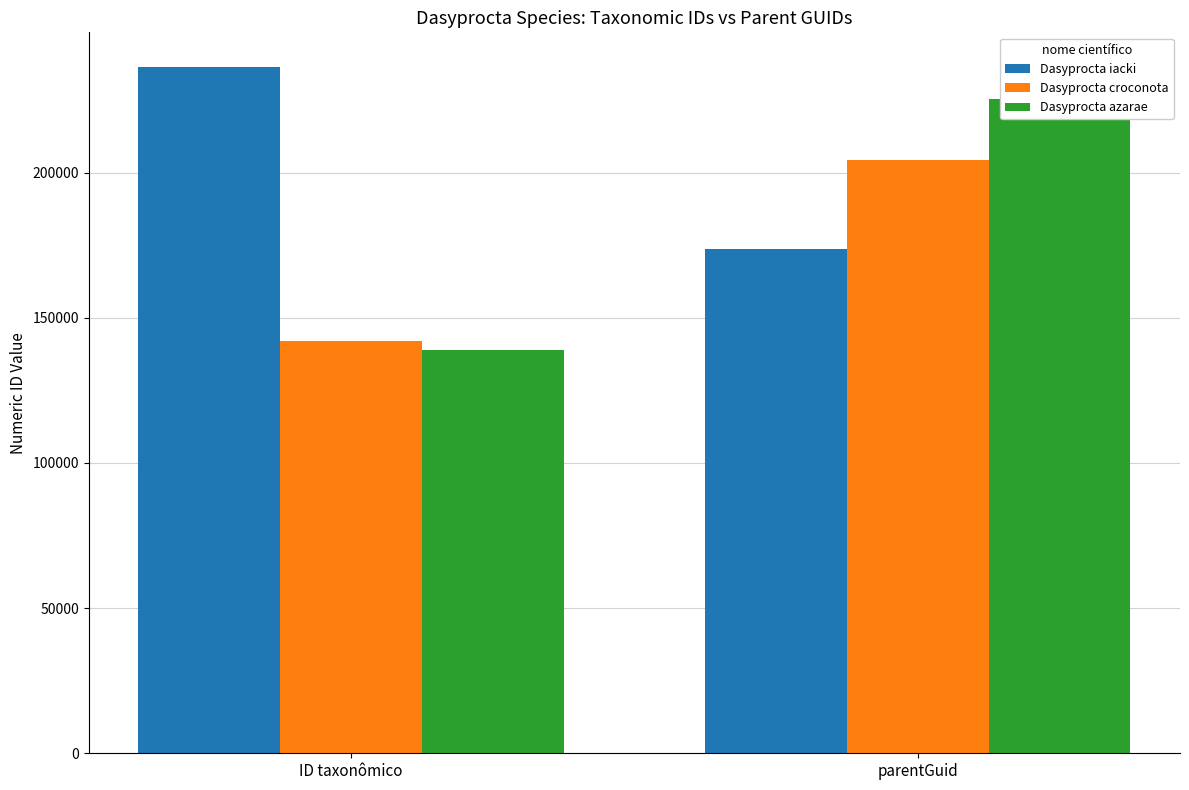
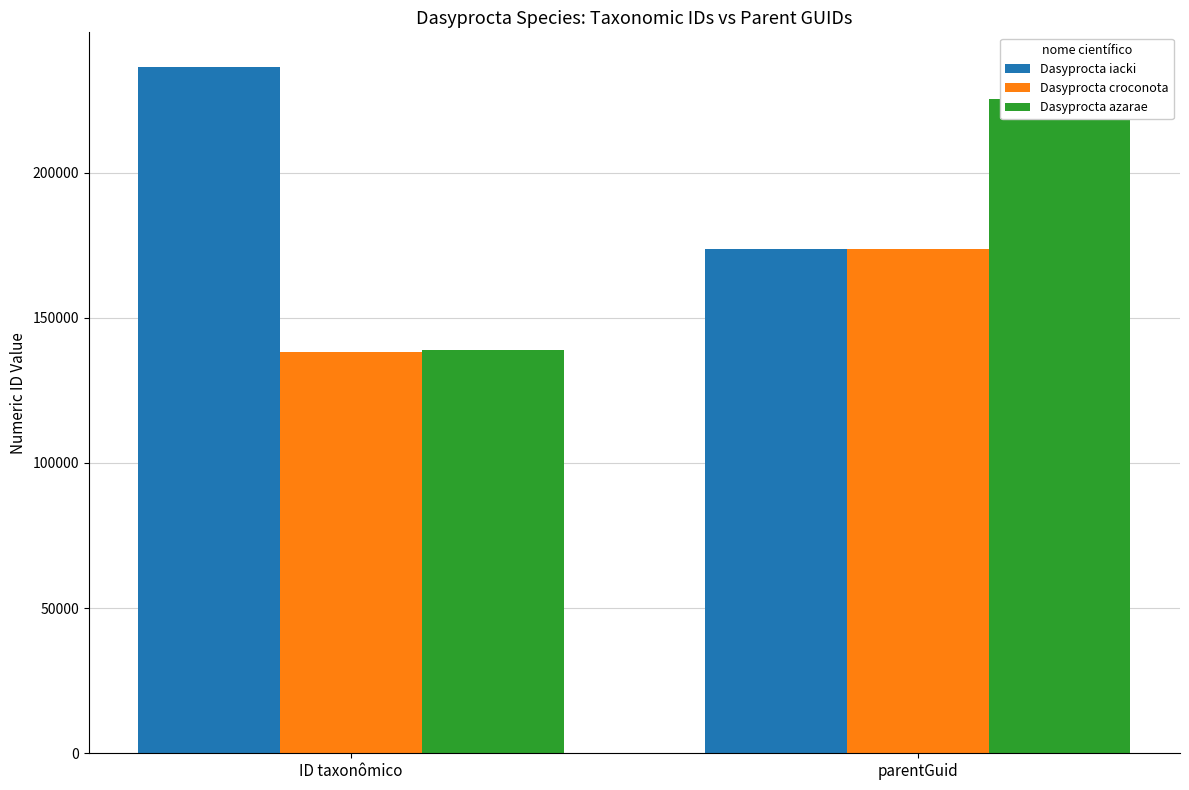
Dasyprocta croconota, ID taxonômico: 142000 -> 138000
Dasyprocta croconota, parentGuid: 204000 -> 174000
